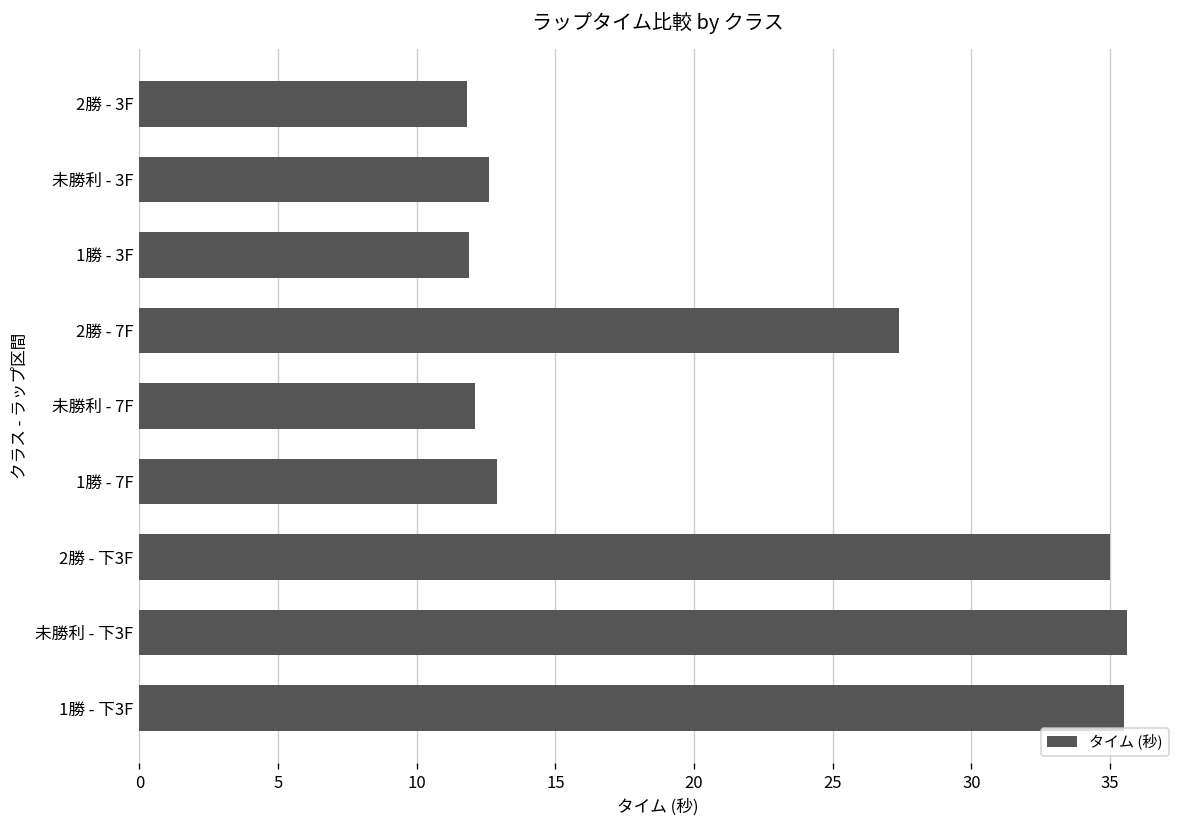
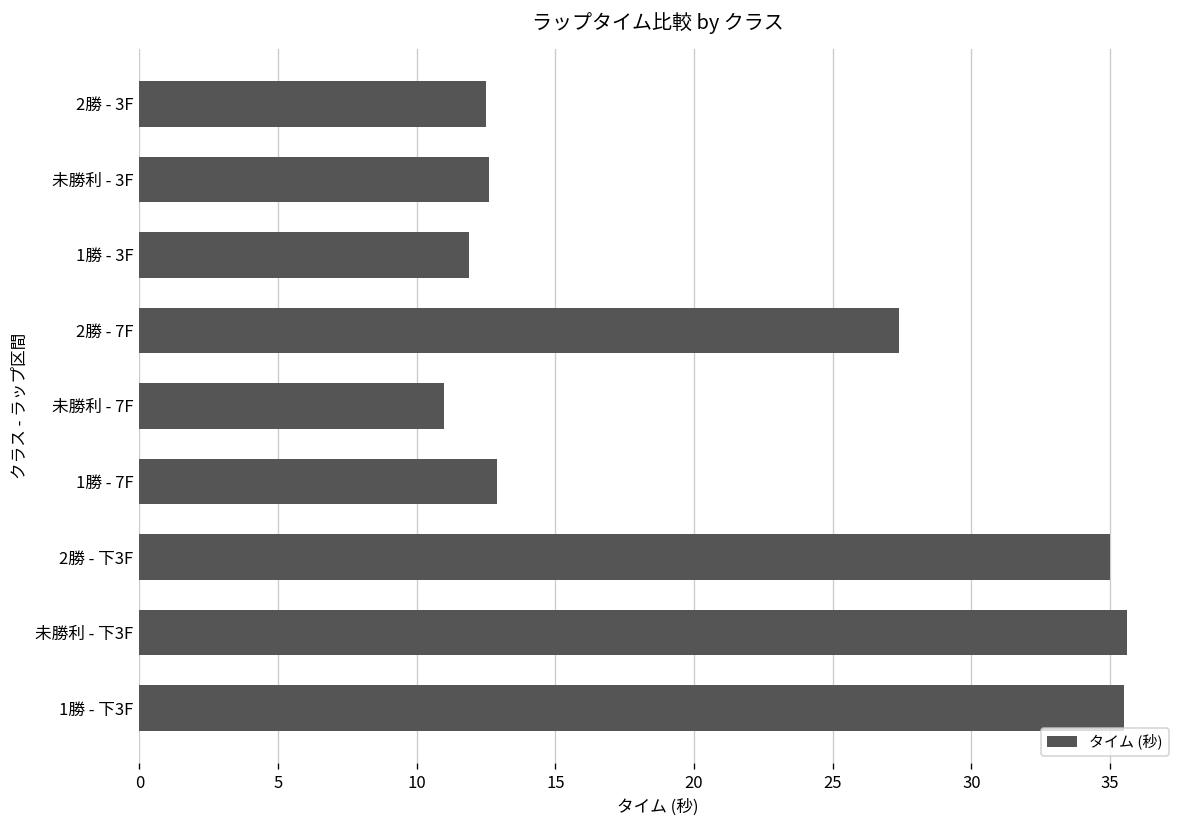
2勝 - 3F: 11.8 -> 12.5
未勝利 - 7F: 12.1 -> 11.0
